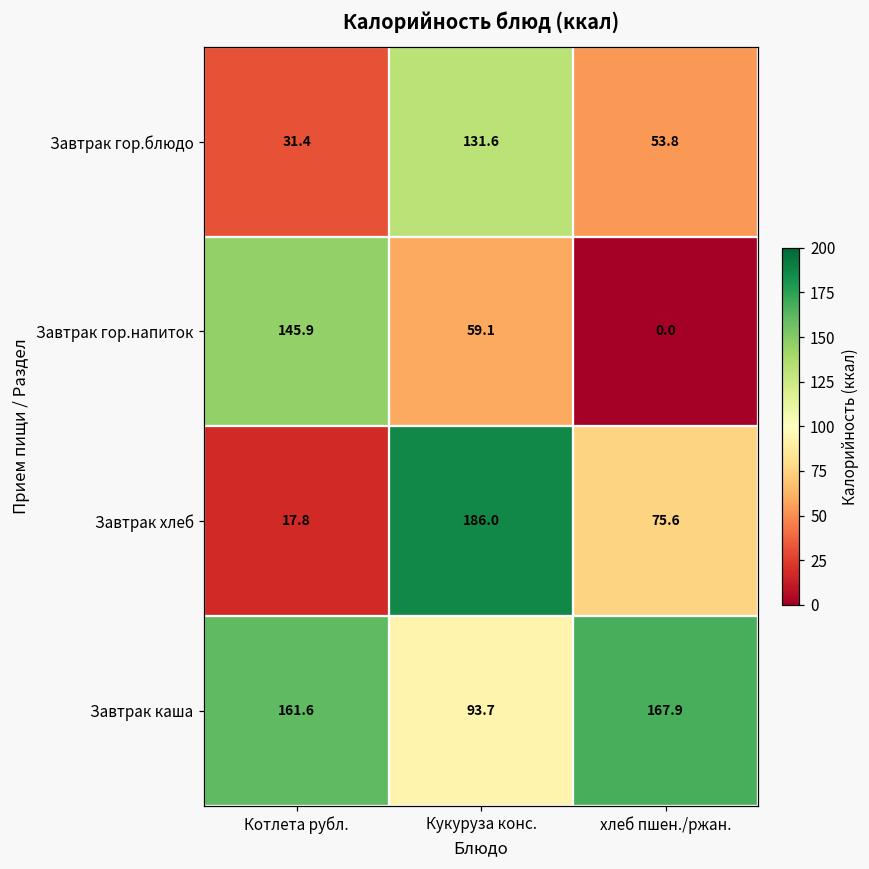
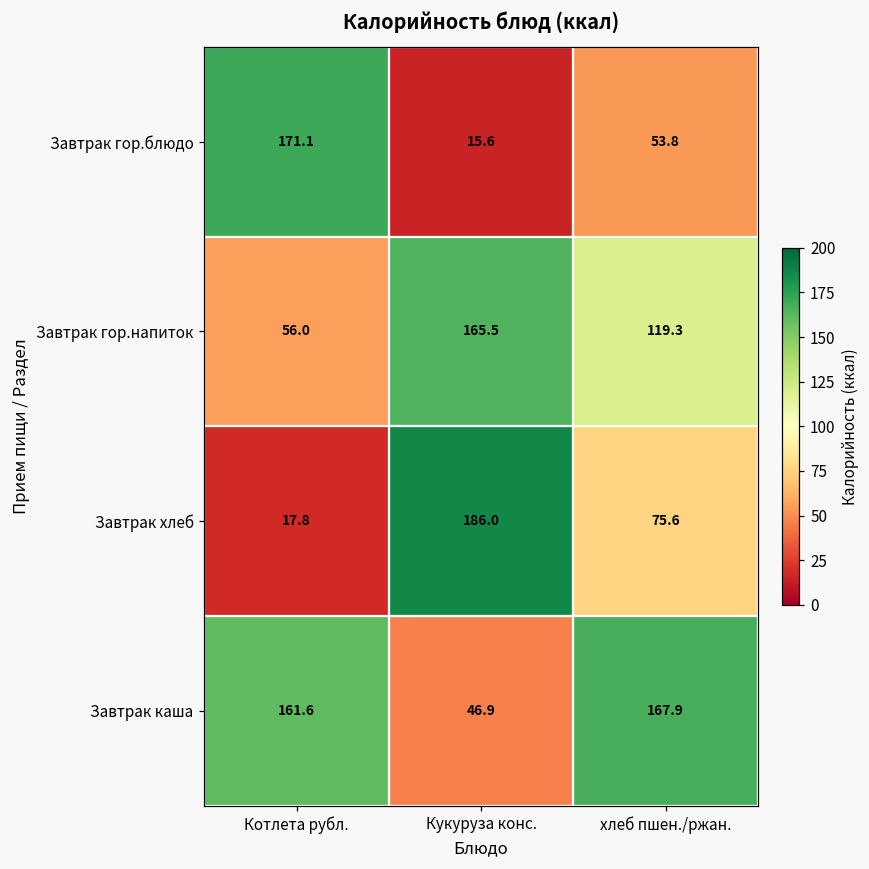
Завтрак гор.блюдо, Котлета рубл.: 31.4 -> 171.1
Завтрак гор.блюдо, Кукуруза конс.: 131.6 -> 15.6
Завтрак гор.напиток, Котлета рубл.: 145.9 -> 56.0
Завтрак гор.напиток, Кукуруза конс.: 59.1 -> 165.5
Завтрак гор.напиток, хлеб пшен./ржан.: 0.0 -> 119.3
Завтрак каша, Кукуруза конс.: 93.7 -> 46.9
